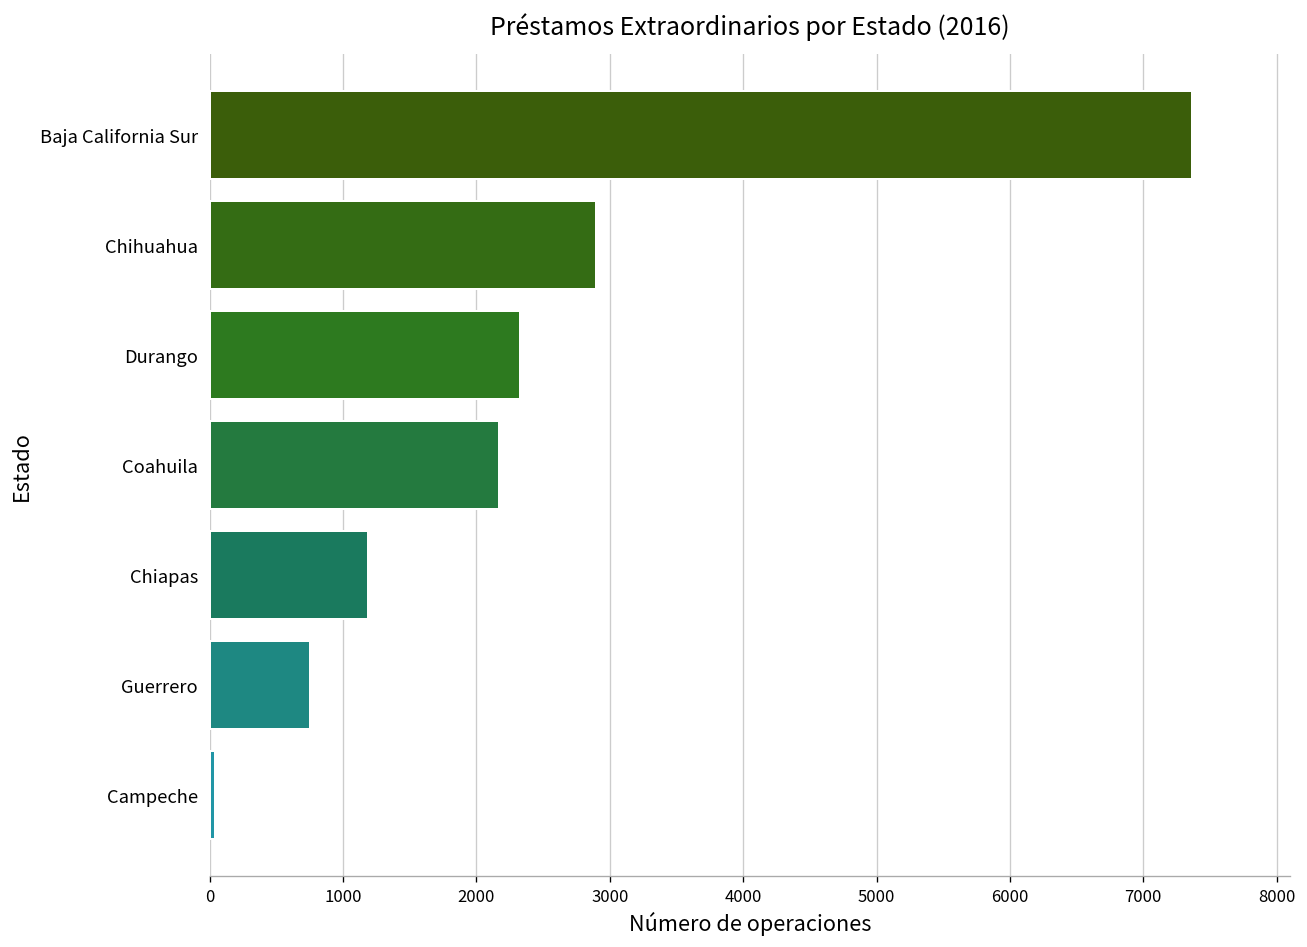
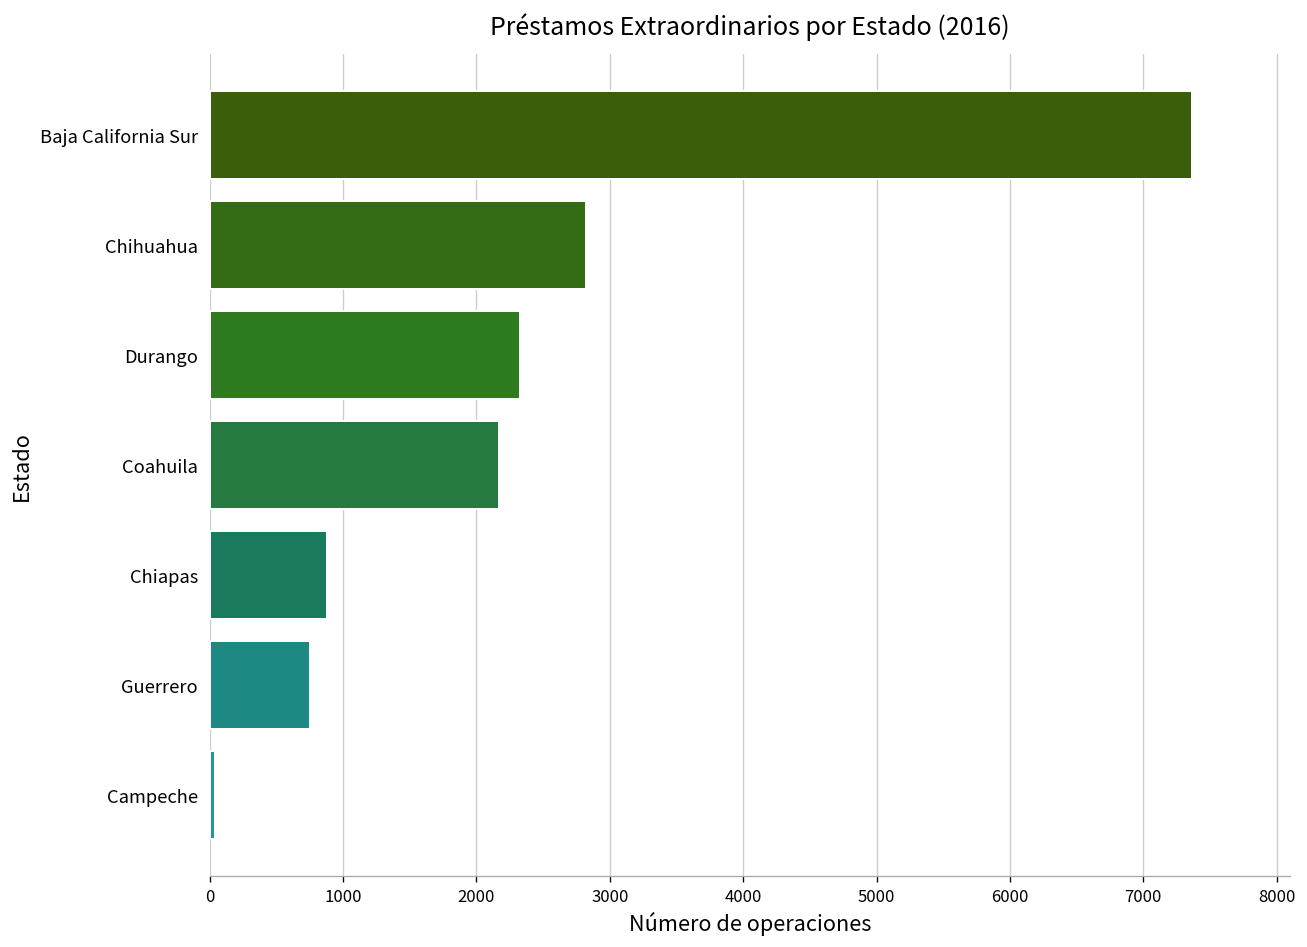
Chihuahua: 2900 -> 2820
Chiapas: 1190 -> 880
